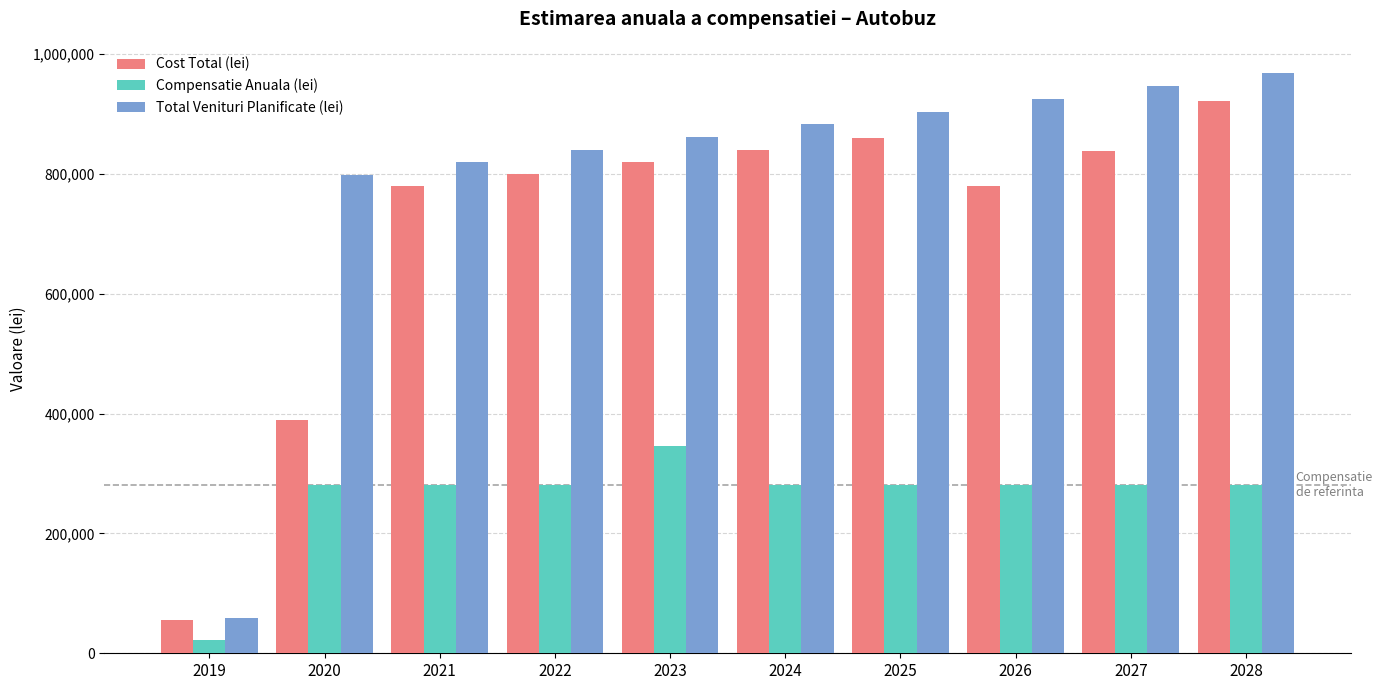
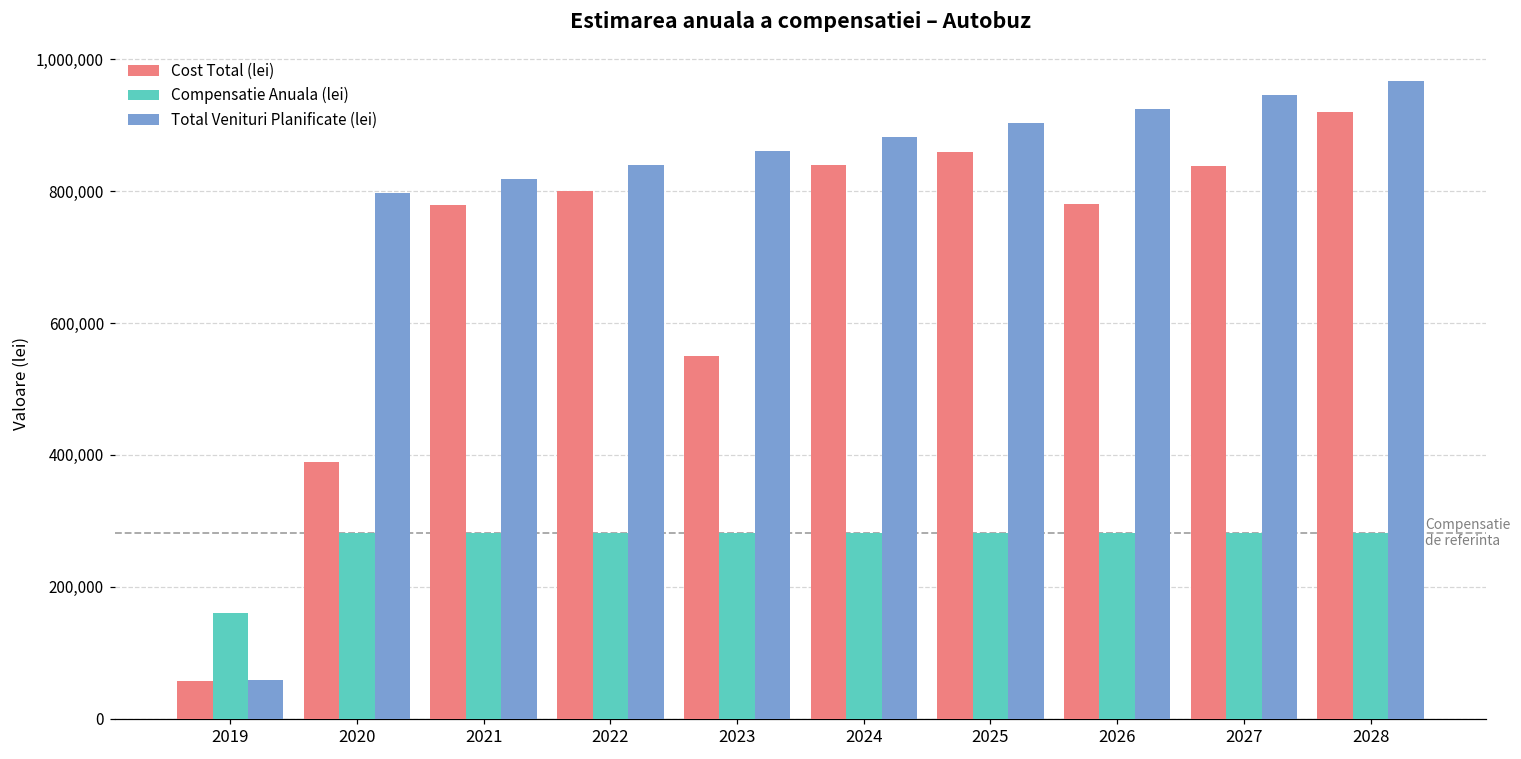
Compensatie Anuala (lei), 2019: 20,000 -> 160,000
Cost Total (lei), 2023: 820,000 -> 550,000
Compensatie Anuala (lei), 2023: 350,000 -> 280,000
